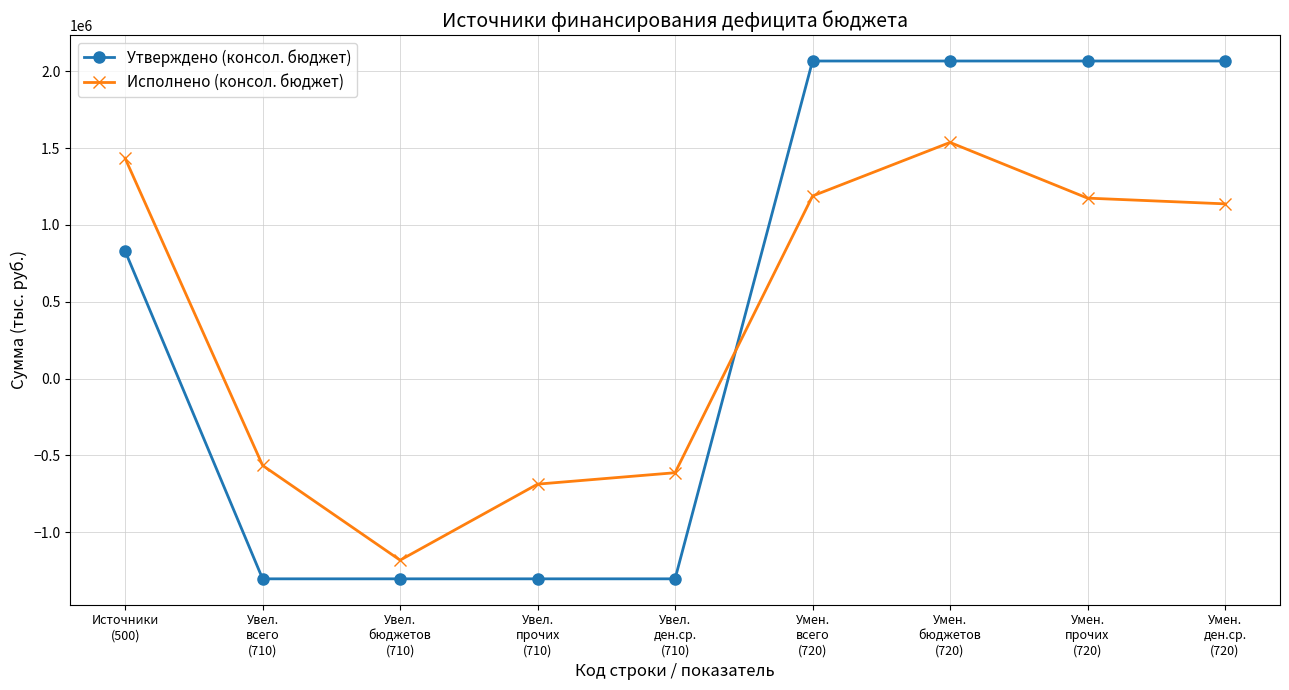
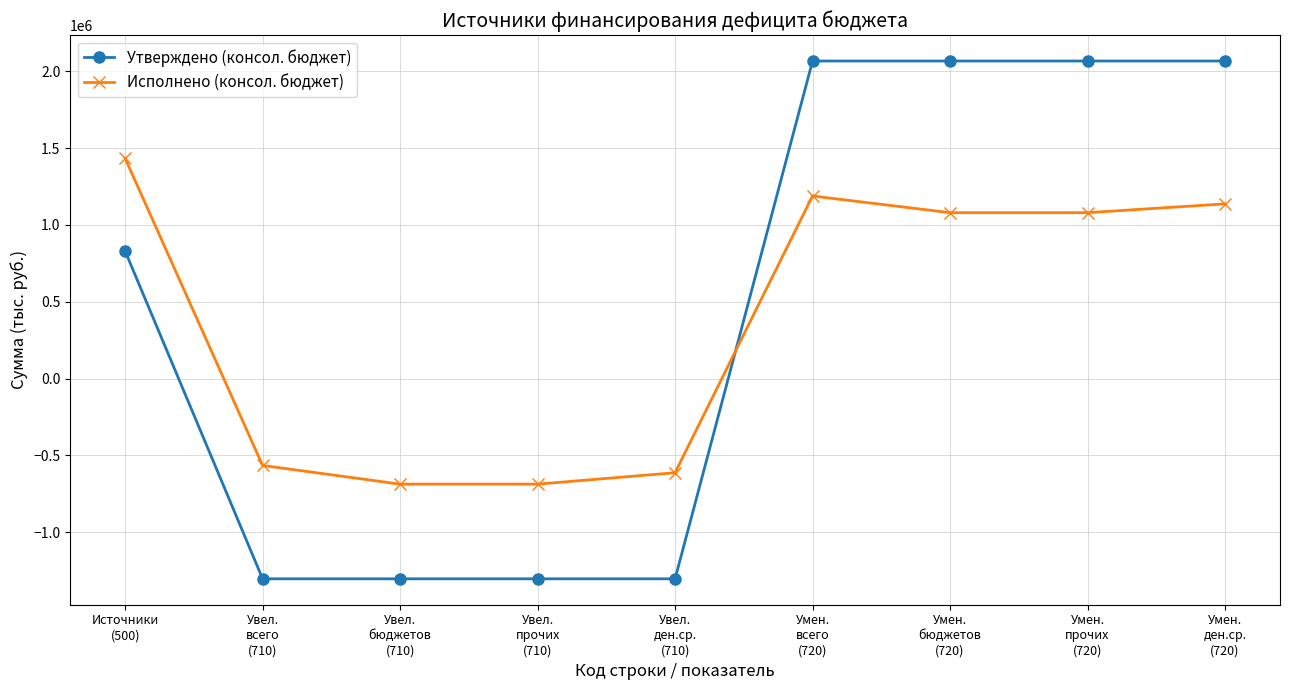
Исполнено (консол. бюджет), Увел. бюджетов (710): -1180000 -> -690000
Исполнено (консол. бюджет), Умен. бюджетов (720): 1540000 -> 1080000
Исполнено (консол. бюджет), Умен. прочих (720): 1170000 -> 1080000
